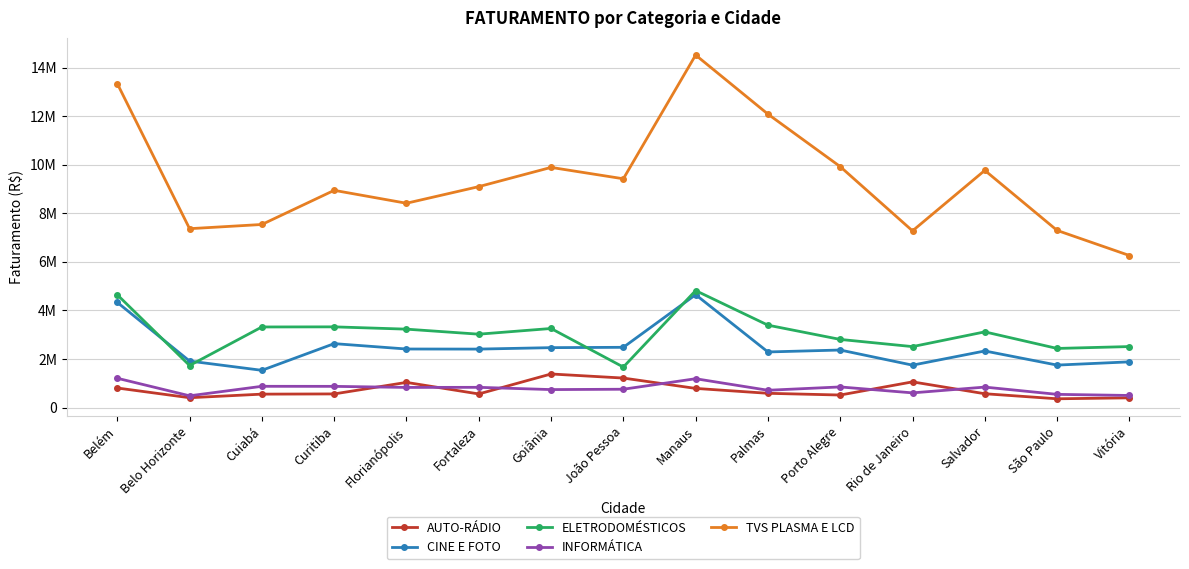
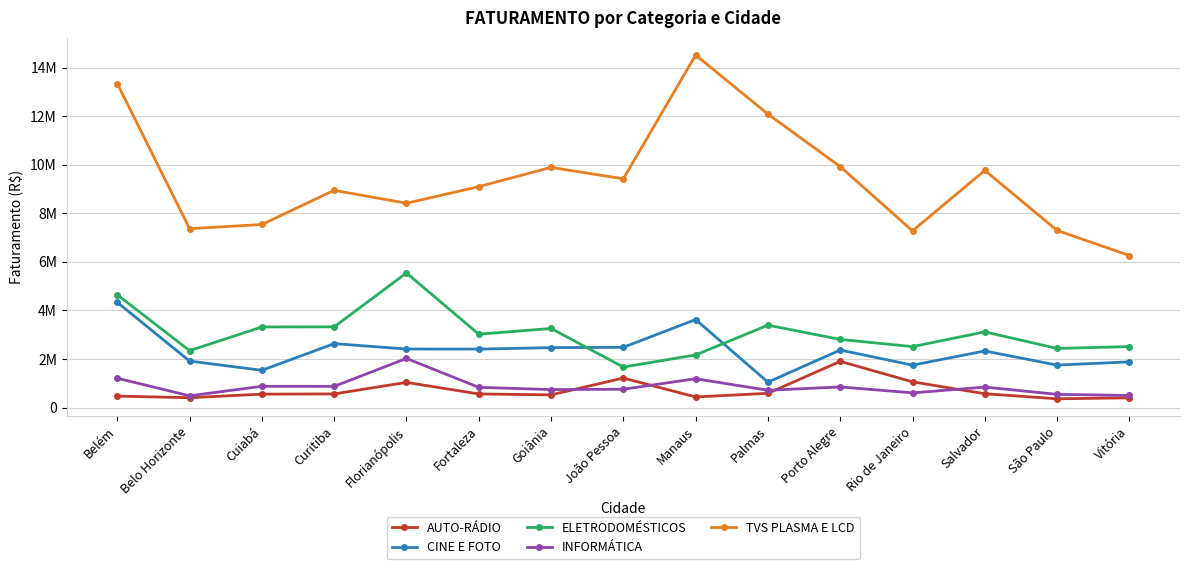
AUTO-RÁDIO, Belém: 800000 -> 500000
ELETRODOMÉSTICOS, Belo Horizonte: 1700000 -> 2300000
ELETRODOMÉSTICOS, Florianópolis: 3200000 -> 5500000
INFORMÁTICA, Florianópolis: 800000 -> 2000000
AUTO-RÁDIO, Goiânia: 1400000 -> 500000
AUTO-RÁDIO, Manaus: 800000 -> 400000
CINE E FOTO, Manaus: 4700000 -> 3600000
ELETRODOMÉSTICOS, Manaus: 4800000 -> 2200000
CINE E FOTO, Palmas: 2300000 -> 1000000
AUTO-RÁDIO, Porto Alegre: 500000 -> 1900000
